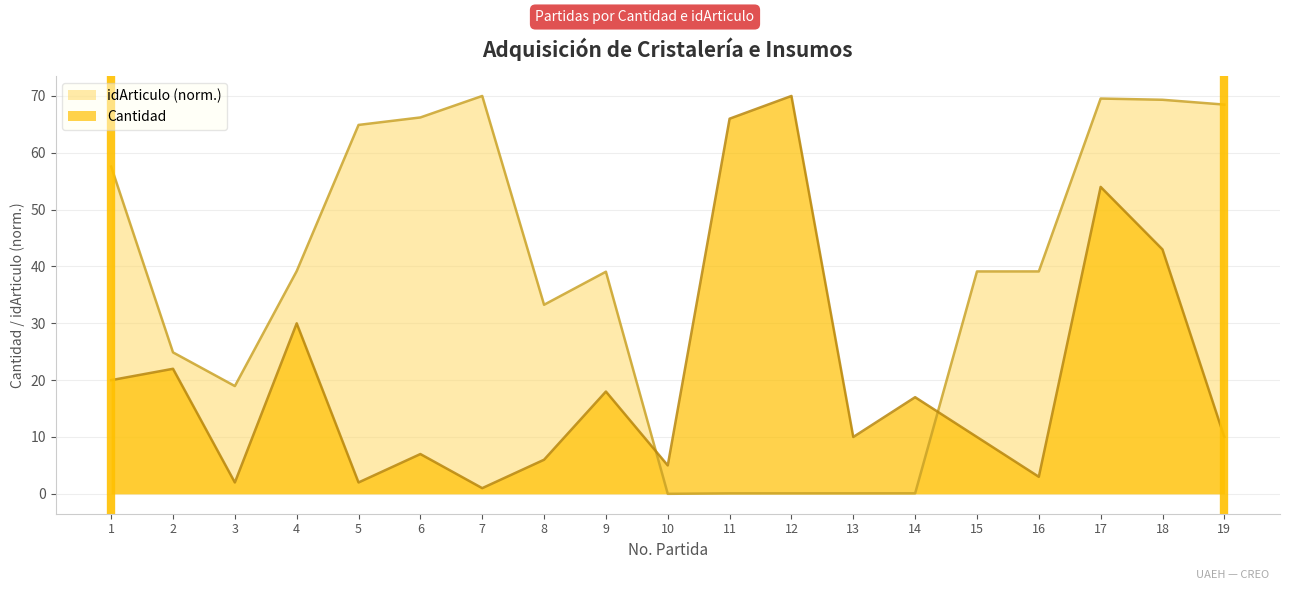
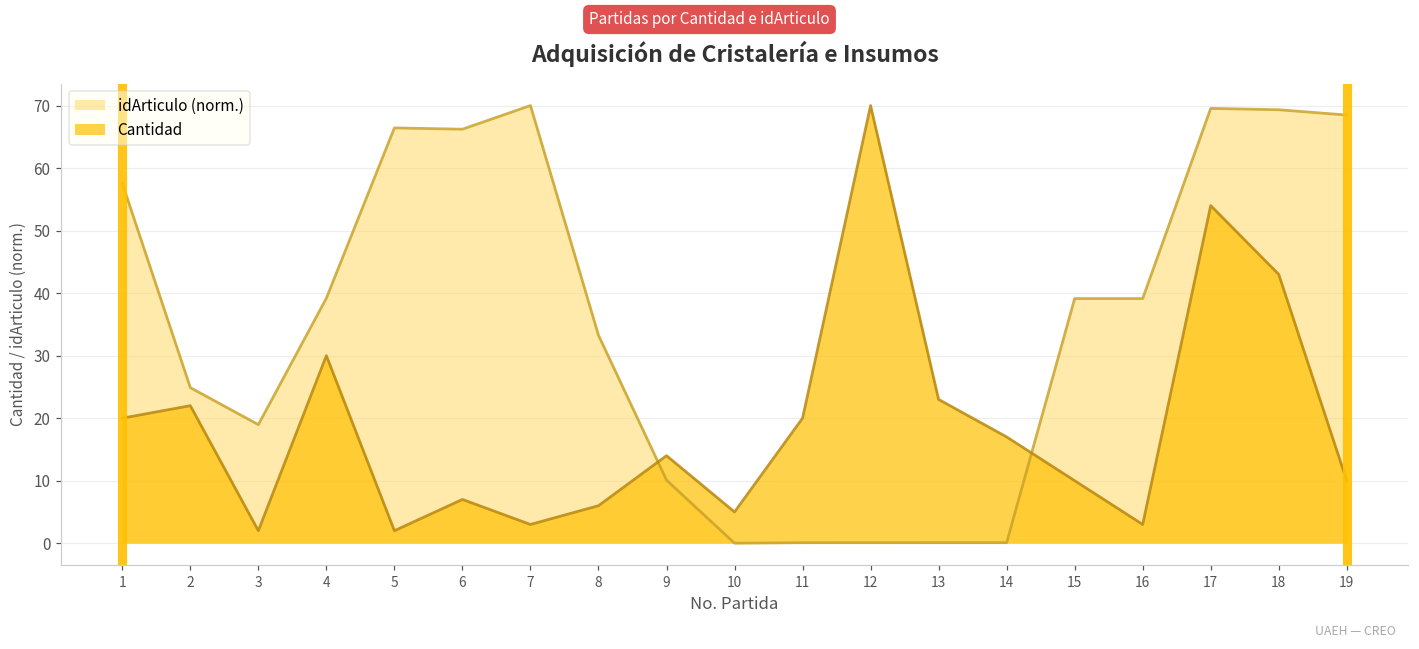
idArticulo (norm.), 5: 65 -> 66
Cantidad, 7: 1 -> 3
idArticulo (norm.), 9: 39 -> 10
Cantidad, 9: 18 -> 14
Cantidad, 11: 66 -> 20
Cantidad, 13: 10 -> 23
